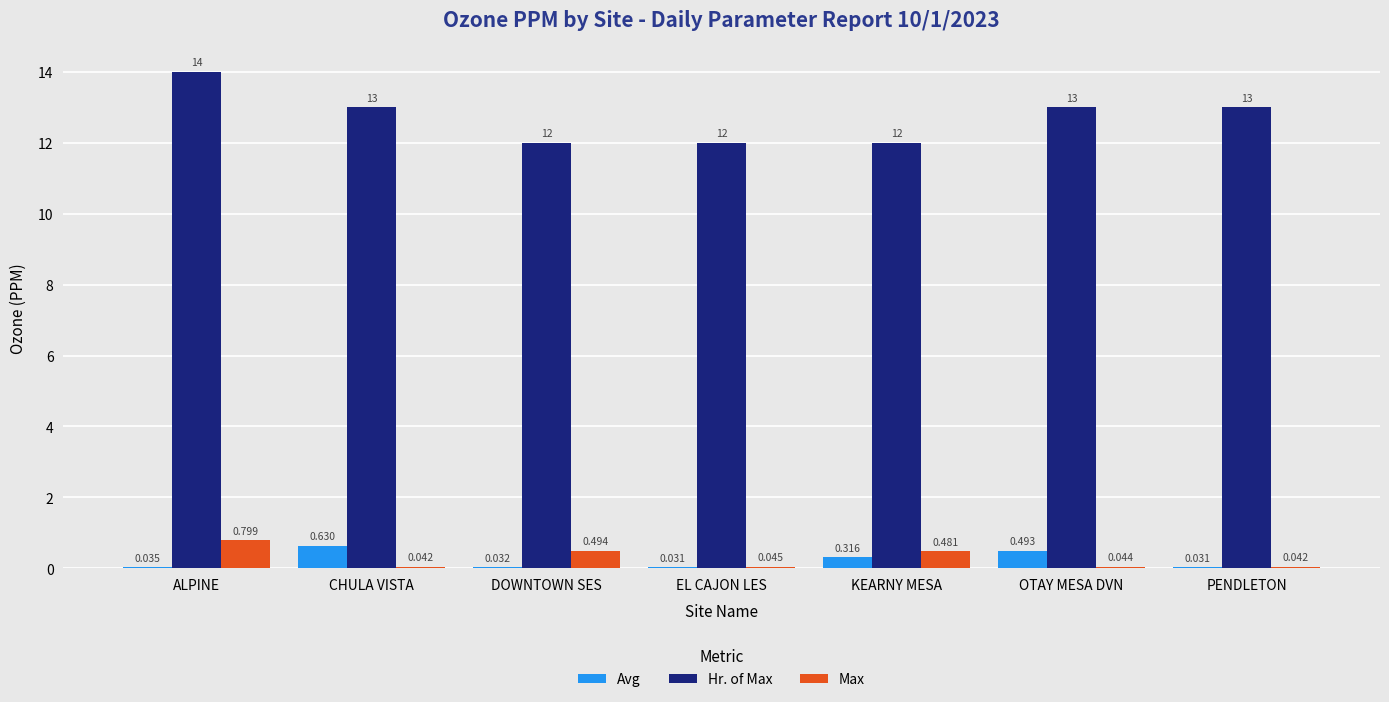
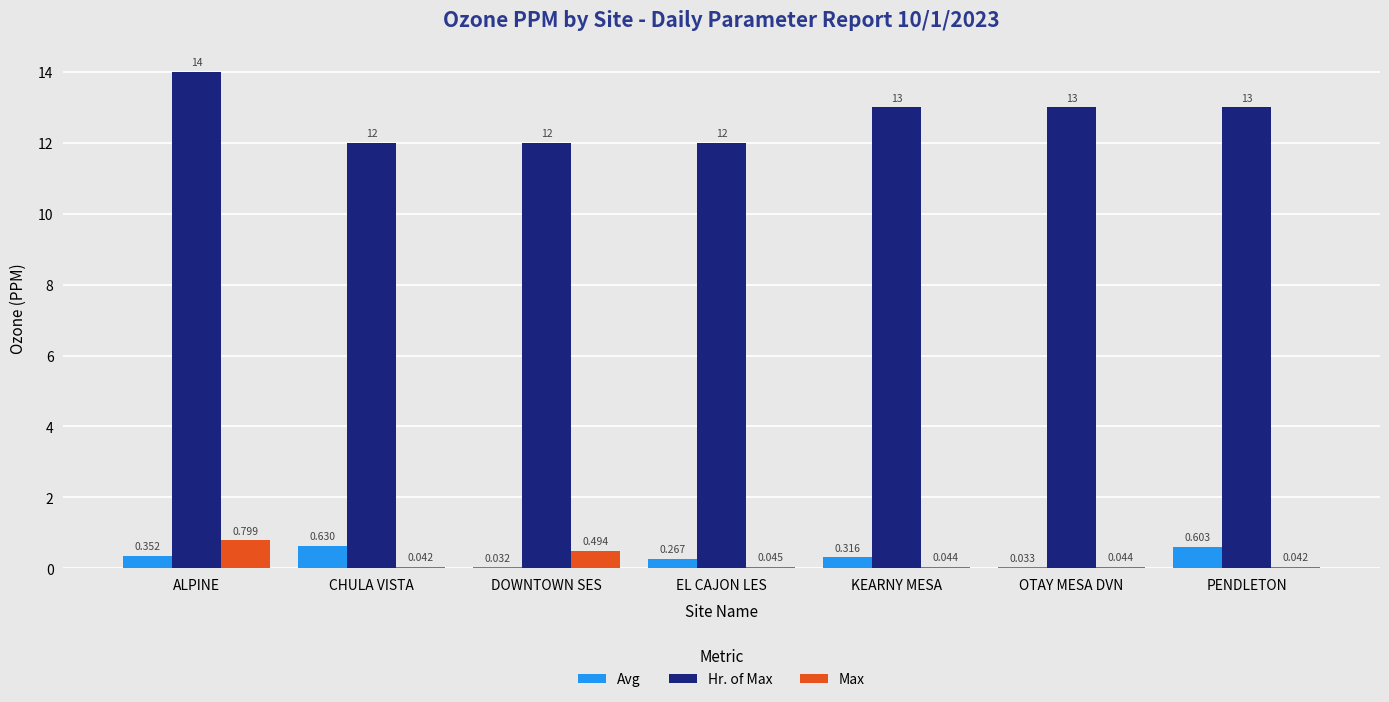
Avg, ALPINE: 0.035 -> 0.352
Hr. of Max, CHULA VISTA: 13 -> 12
Avg, EL CAJON LES: 0.031 -> 0.267
Hr. of Max, KEARNY MESA: 12 -> 13
Max, KEARNY MESA: 0.481 -> 0.044
Avg, OTAY MESA DVN: 0.493 -> 0.033
Avg, PENDLETON: 0.031 -> 0.603
